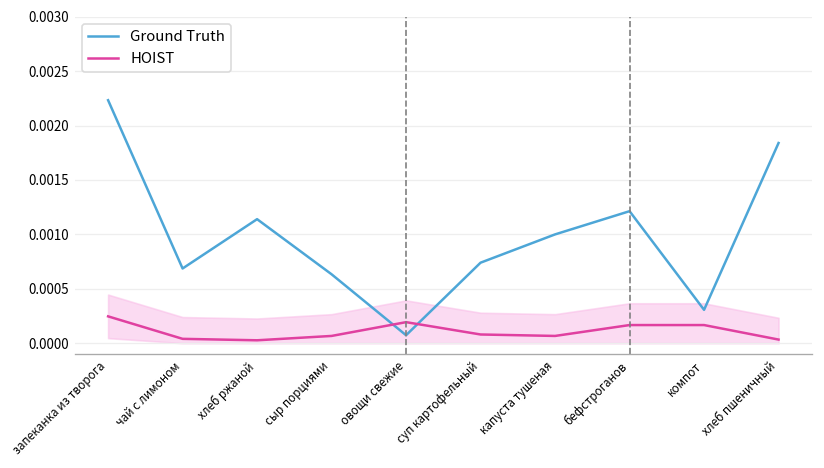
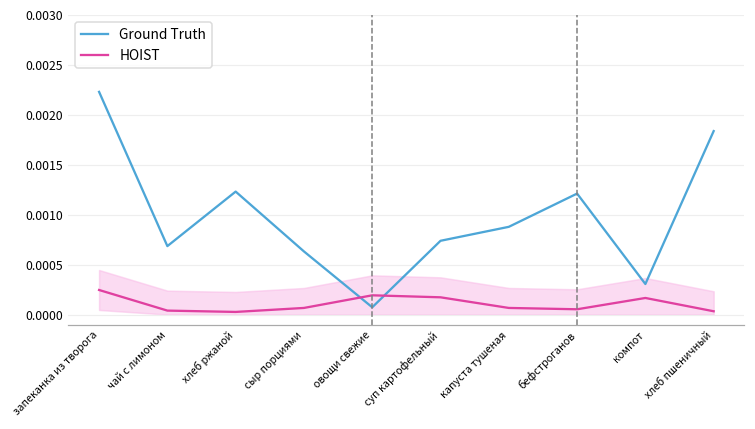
Ground Truth, хлеб ржаной: 0.0011 -> 0.0012
HOIST, суп картофельный: 0.0001 -> 0.0002
Ground Truth, капуста тушеная: 0.0010 -> 0.0009
HOIST, бефстроганов: 0.0002 -> 0.0001
